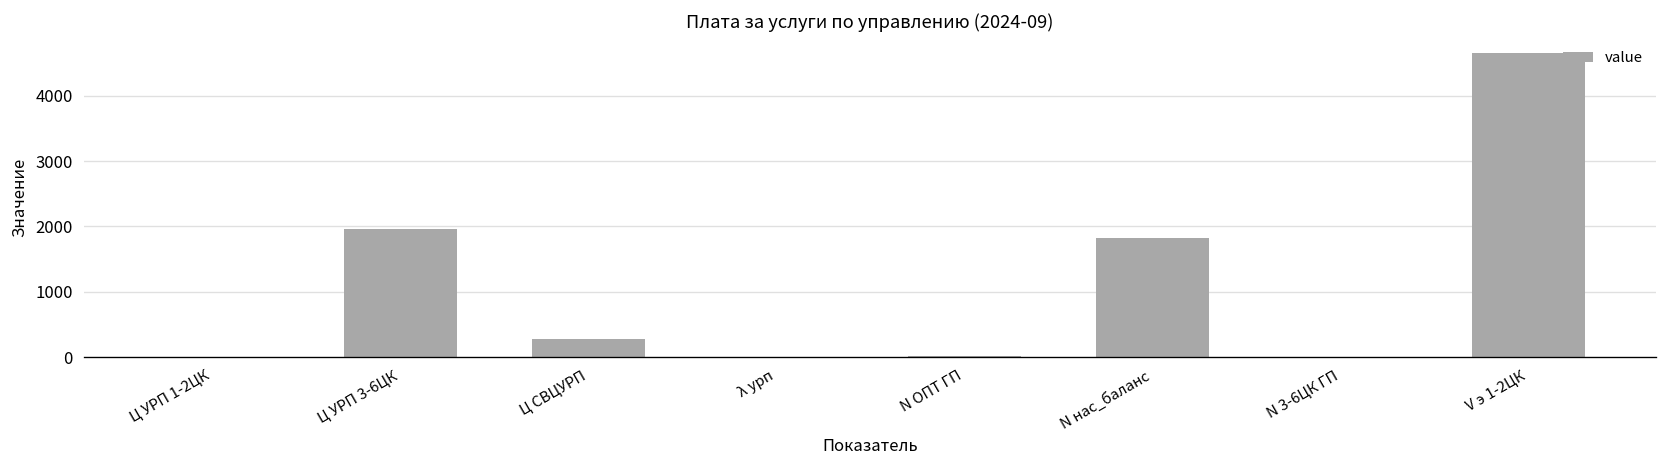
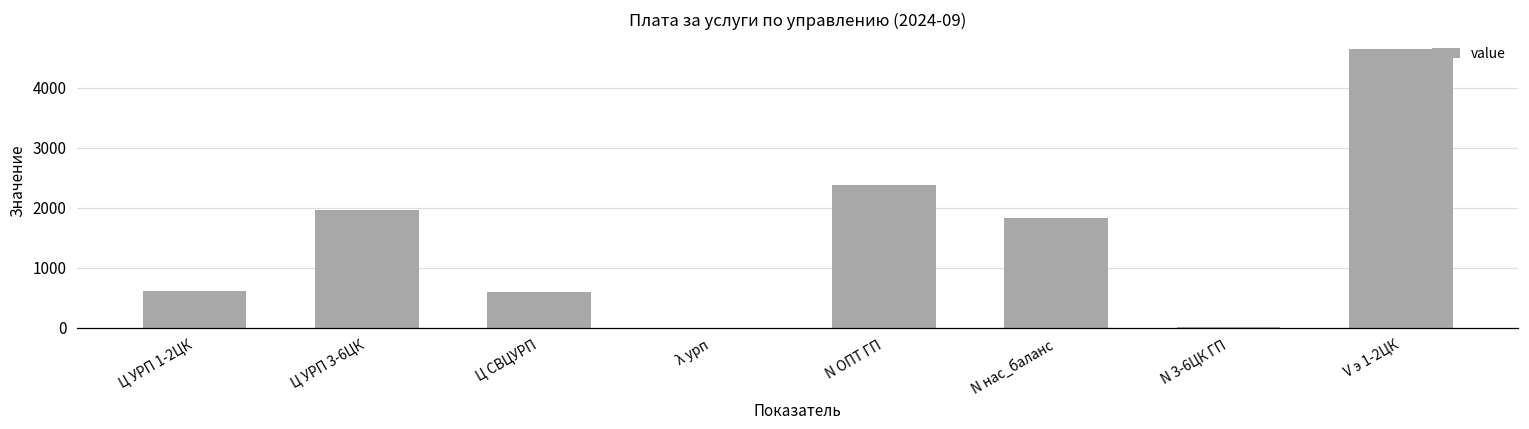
Ц УРП 1-2ЦК: 0 -> 600
Ц СВЦУРП: 300 -> 600
N ОПТ ГП: 0 -> 2400
